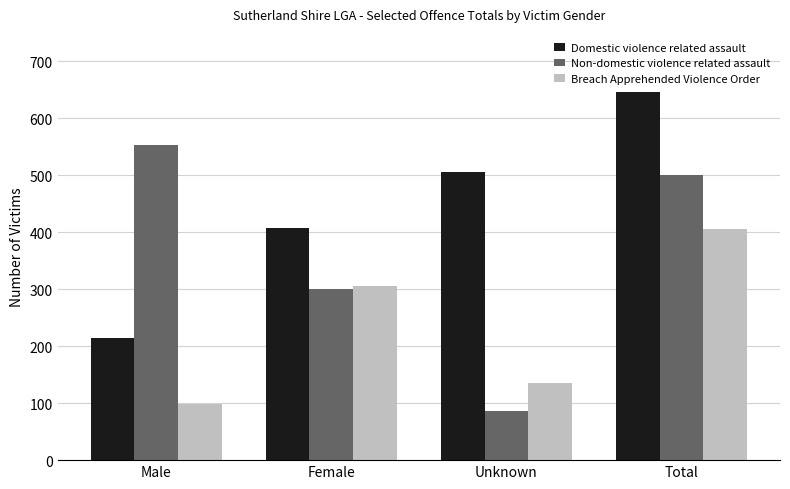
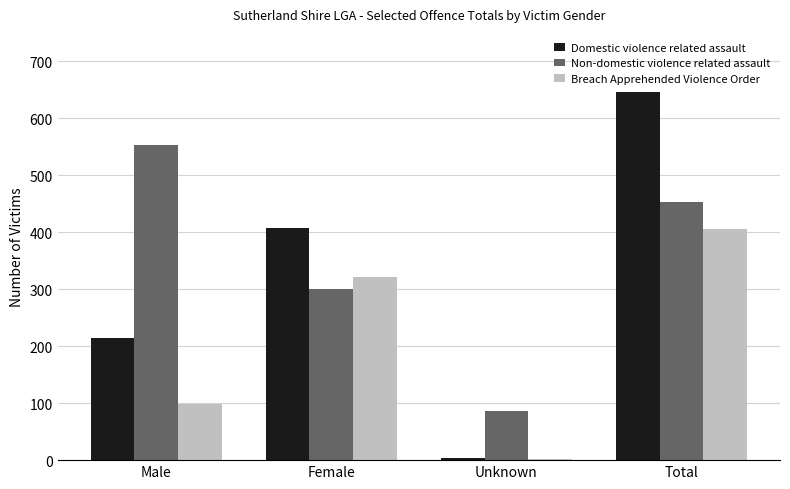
Breach Apprehended Violence Order, Female: 310 -> 320
Domestic violence related assault, Unknown: 510 -> 0
Breach Apprehended Violence Order, Unknown: 140 -> 0
Non-domestic violence related assault, Total: 500 -> 450
